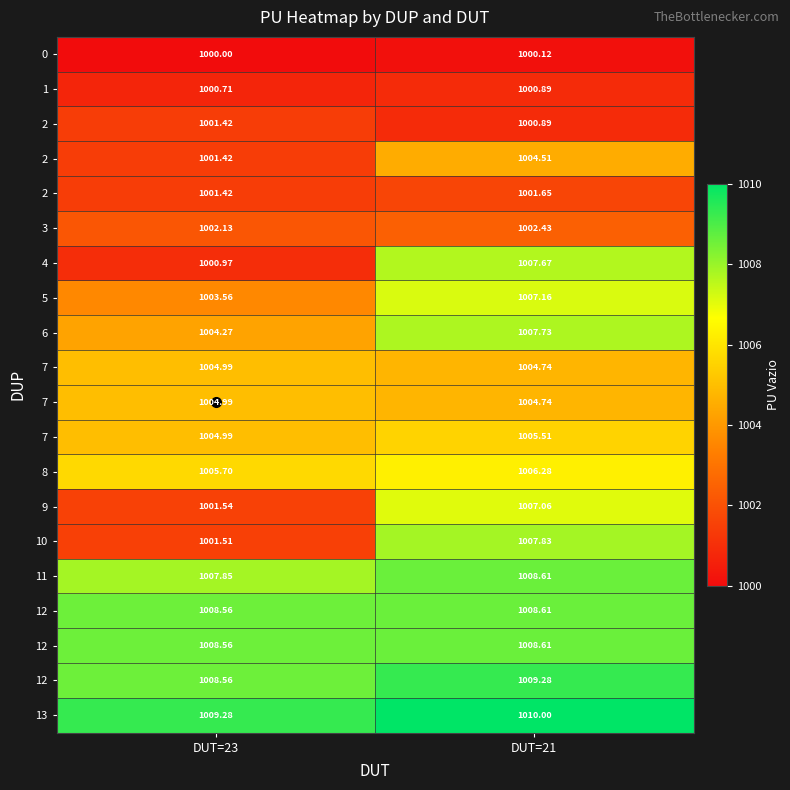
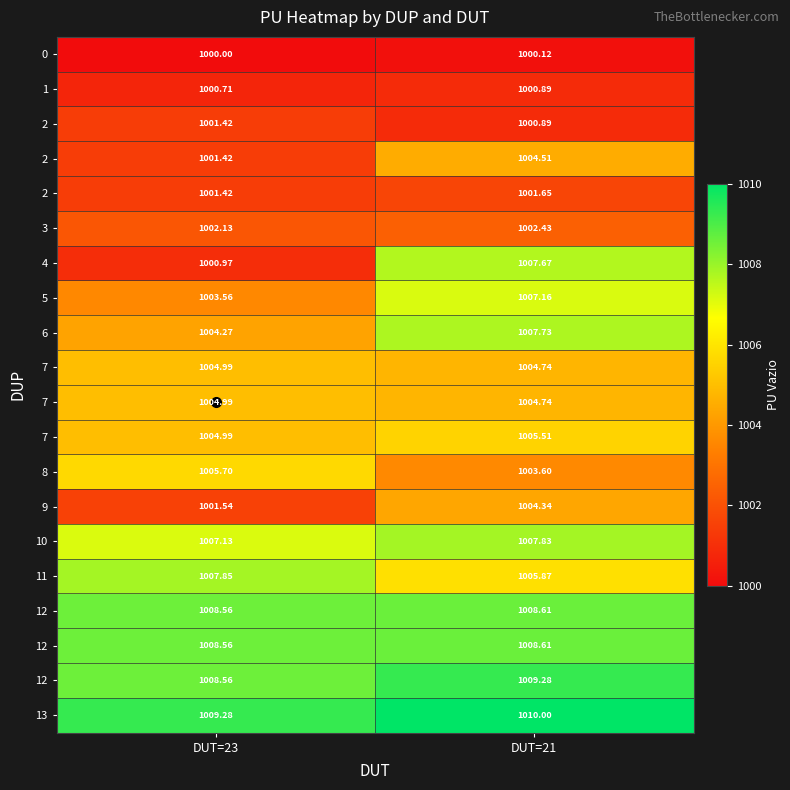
8, DUT=21: 1006.28 -> 1003.60
9, DUT=21: 1007.06 -> 1004.34
10, DUT=23: 1001.51 -> 1007.13
11, DUT=21: 1008.61 -> 1005.87
